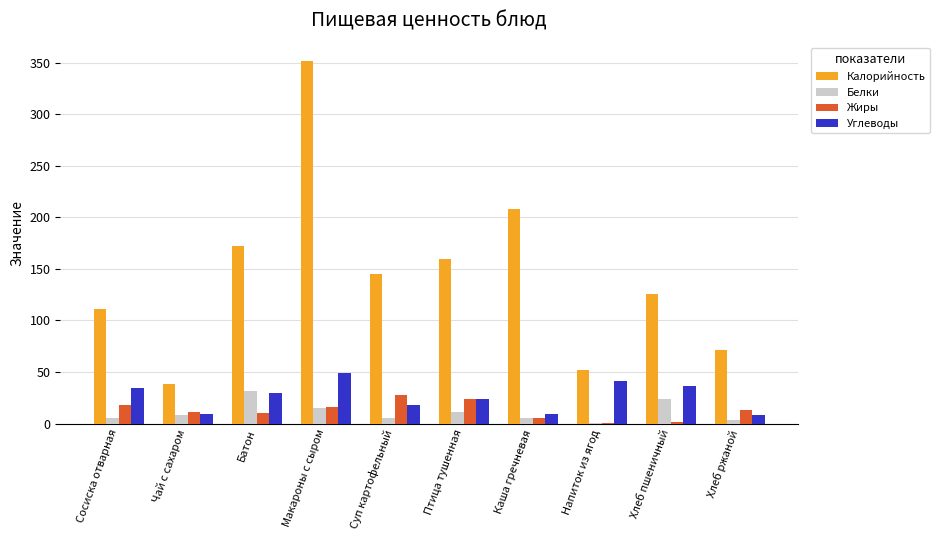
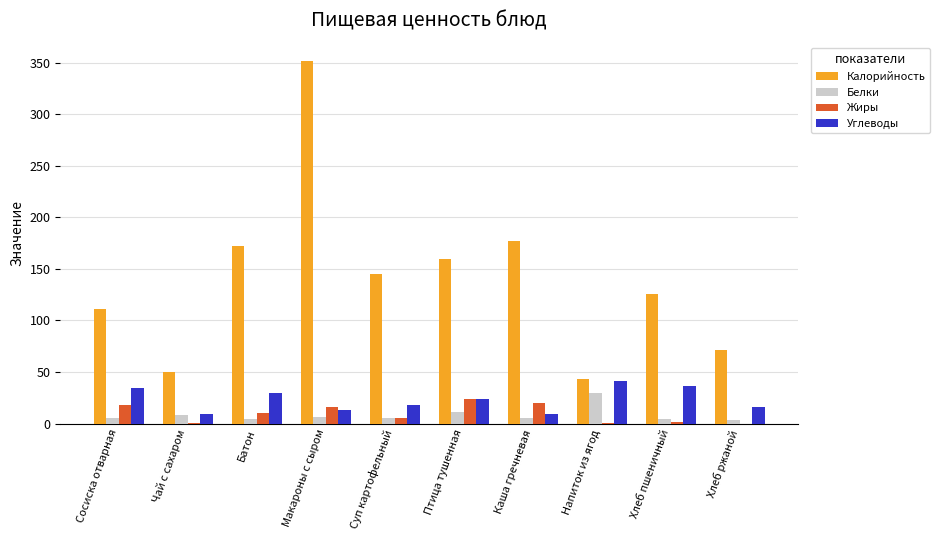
Калорийность, Чай с сахаром: 38 -> 50
Жиры, Чай с сахаром: 11 -> 0
Белки, Батон: 31 -> 5
Белки, Макароны с сыром: 15 -> 6
Углеводы, Макароны с сыром: 49 -> 13
Жиры, Суп картофельный: 27 -> 5
Калорийность, Каша гречневая: 208 -> 177
Жиры, Каша гречневая: 6 -> 20
Калорийность, Напиток из ягод: 52 -> 43
Белки, Напиток из ягод: 0 -> 30
Белки, Хлеб пшеничный: 24 -> 4
Жиры, Хлеб ржаной: 13 -> 0
Углеводы, Хлеб ржаной: 8 -> 16
